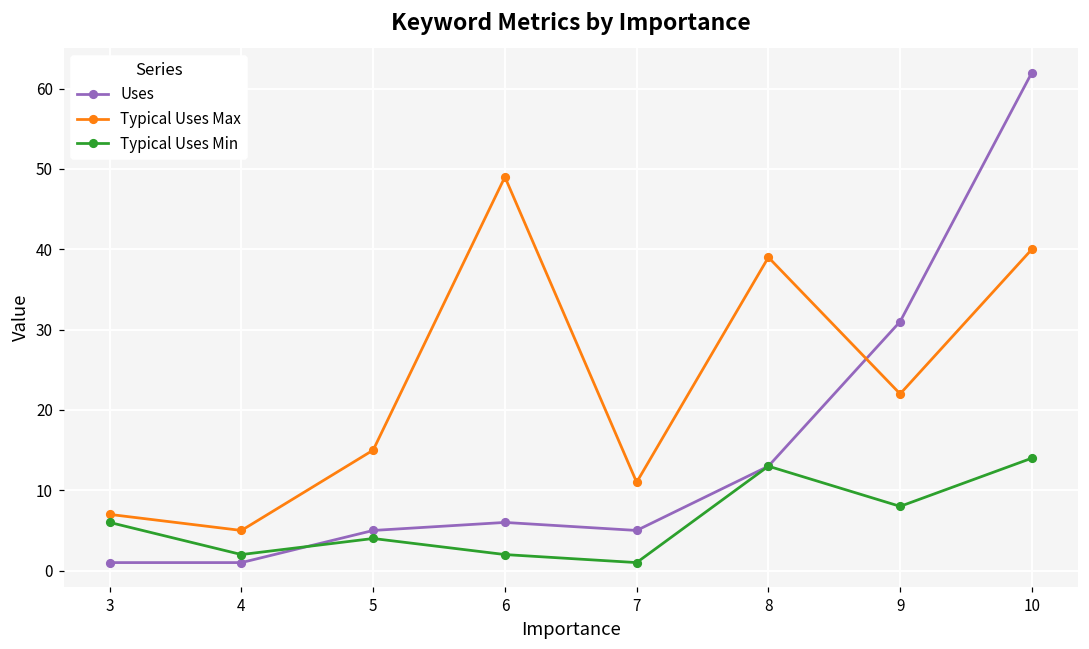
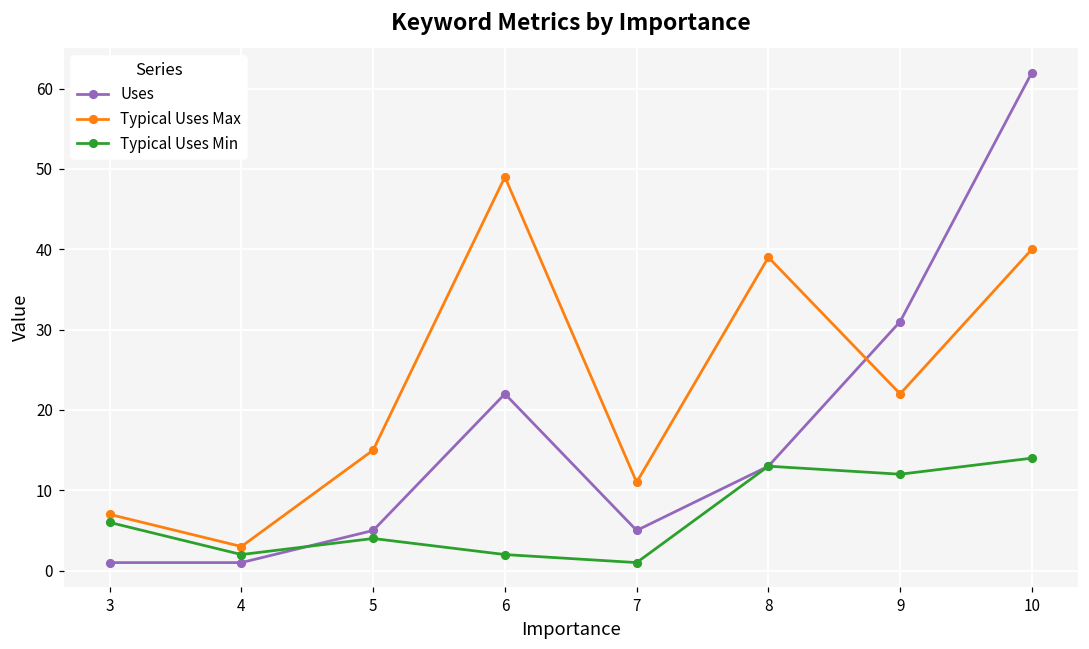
Typical Uses Max, 4: 5 -> 3
Uses, 6: 6 -> 22
Typical Uses Min, 9: 8 -> 12
